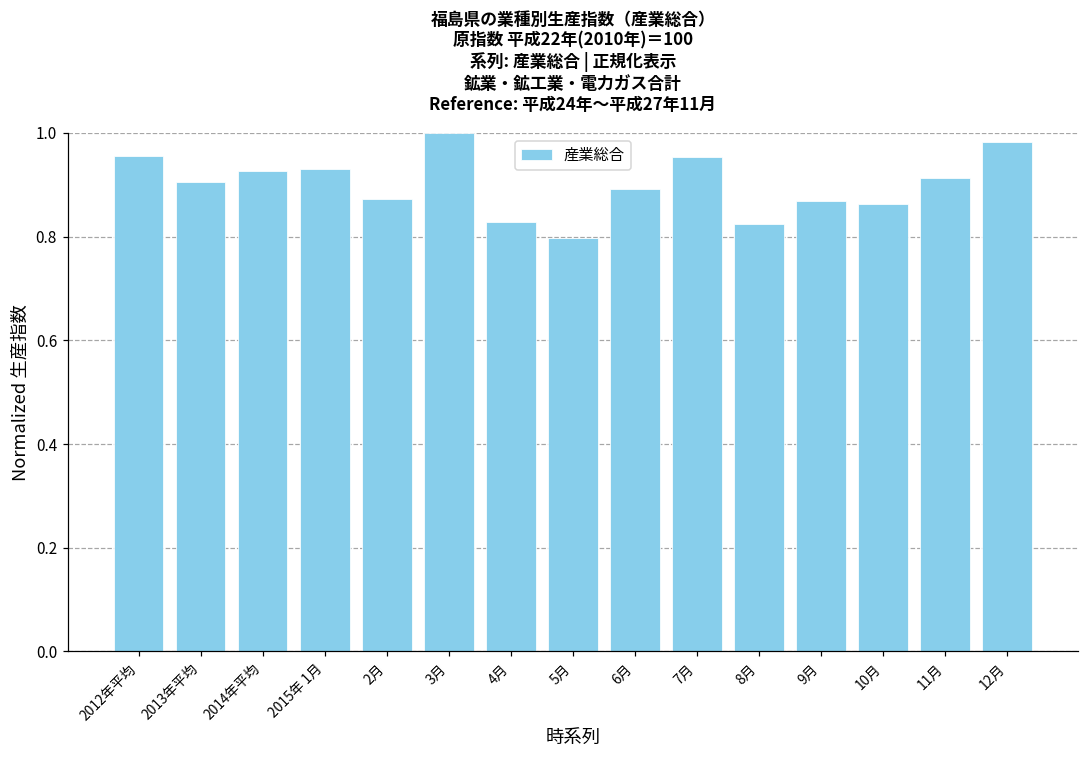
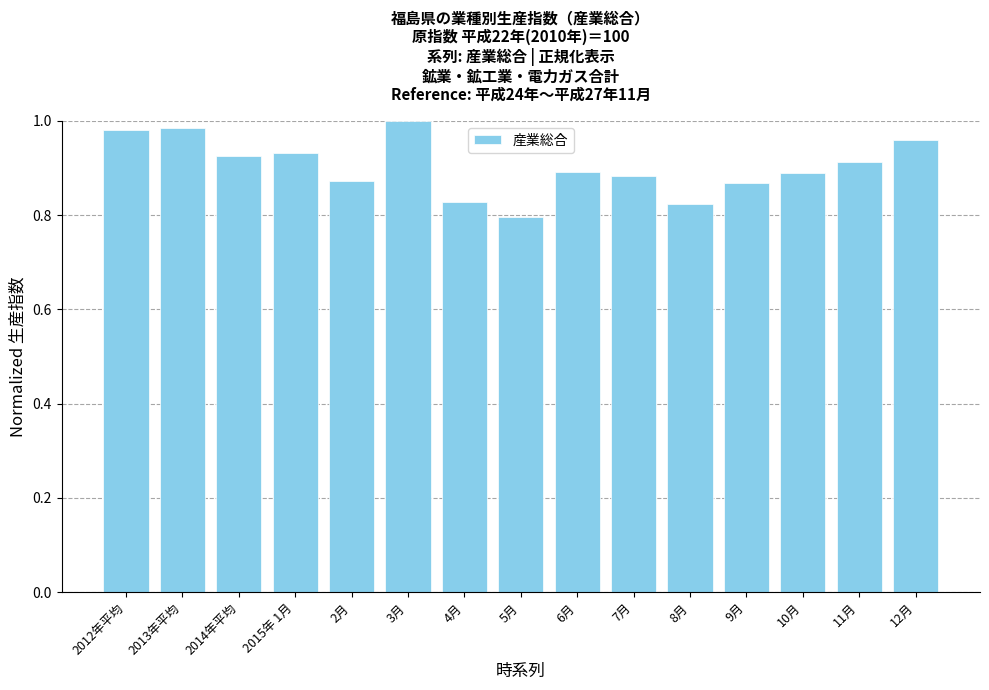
2012年平均: 0.96 -> 0.98
2013年平均: 0.91 -> 0.99
7月: 0.95 -> 0.88
10月: 0.86 -> 0.89
12月: 0.98 -> 0.96
